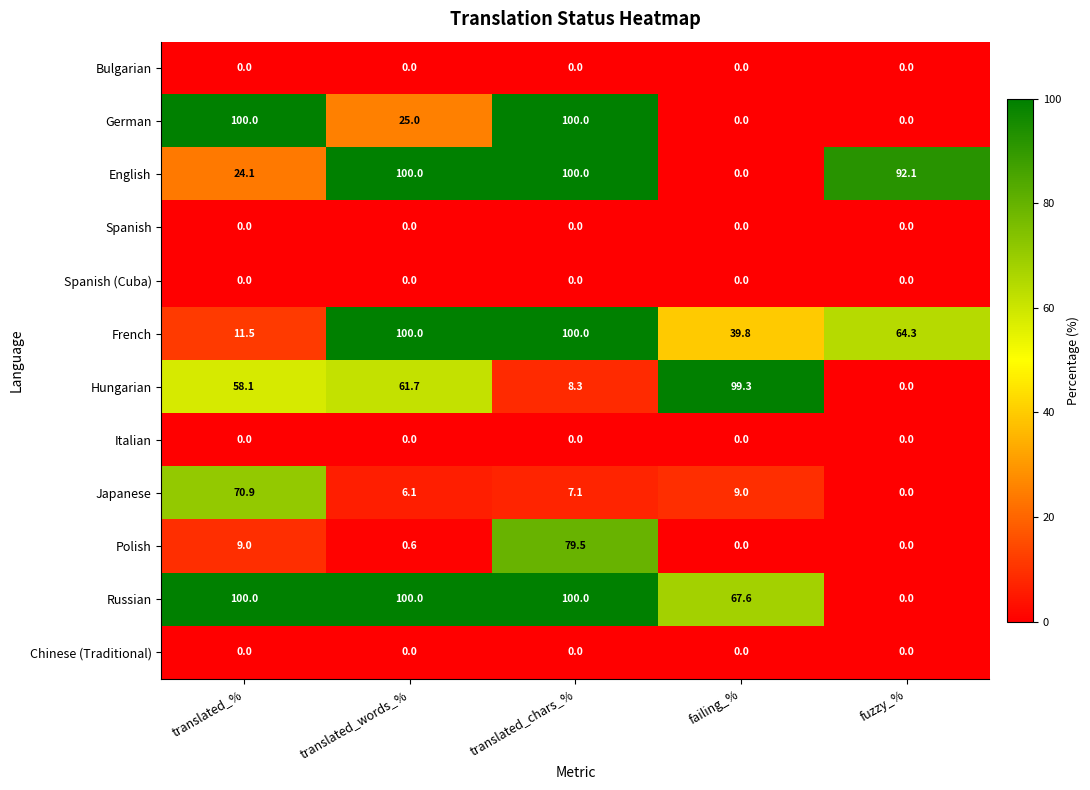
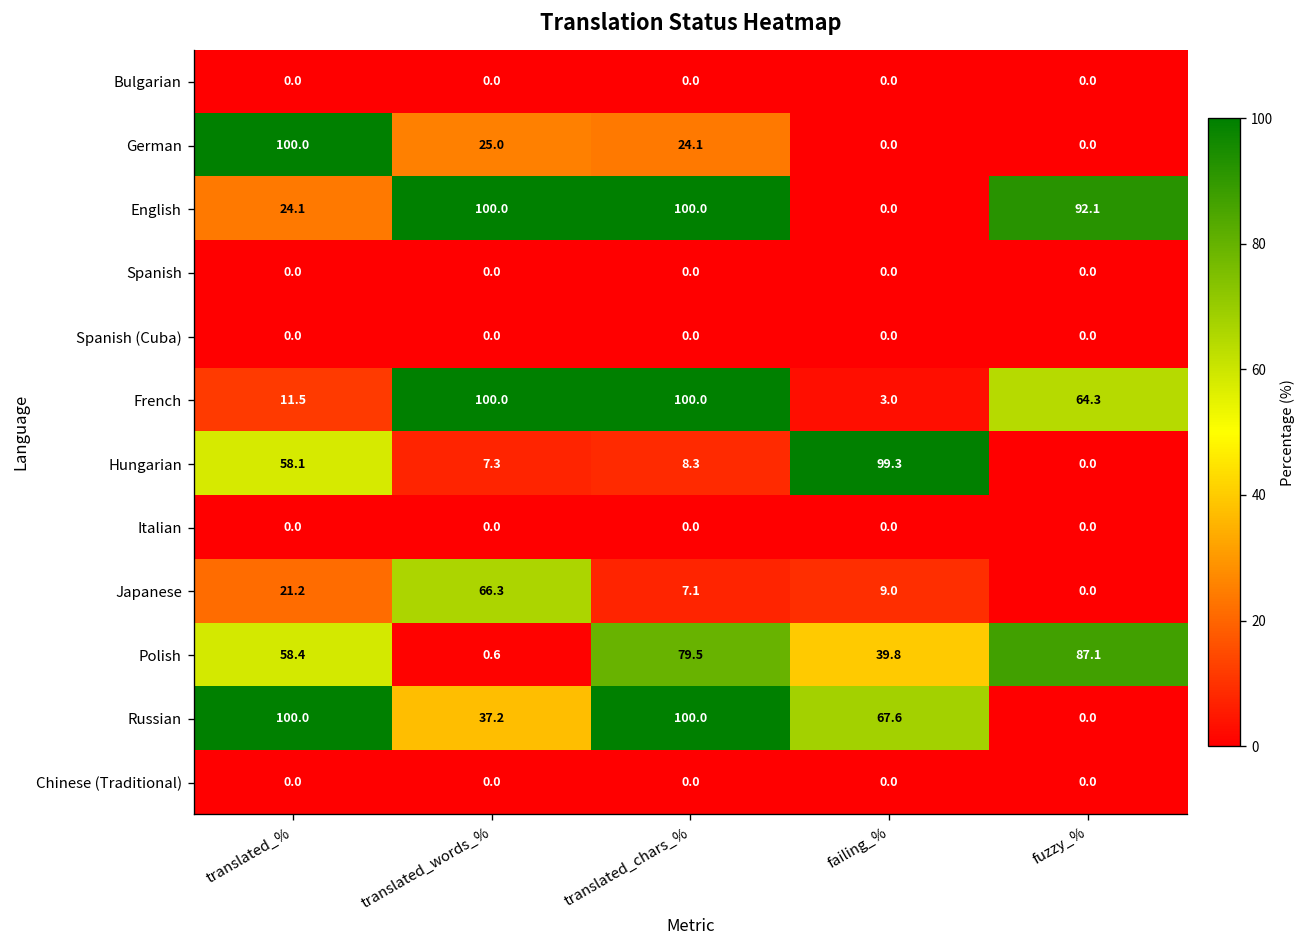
German, translated_chars_%: 100.0 -> 24.1
French, failing_%: 39.8 -> 3.0
Hungarian, translated_words_%: 61.7 -> 7.3
Japanese, translated_%: 70.9 -> 21.2
Japanese, translated_words_%: 6.1 -> 66.3
Polish, translated_%: 9.0 -> 58.4
Polish, failing_%: 0.0 -> 39.8
Polish, fuzzy_%: 0.0 -> 87.1
Russian, translated_words_%: 100.0 -> 37.2
